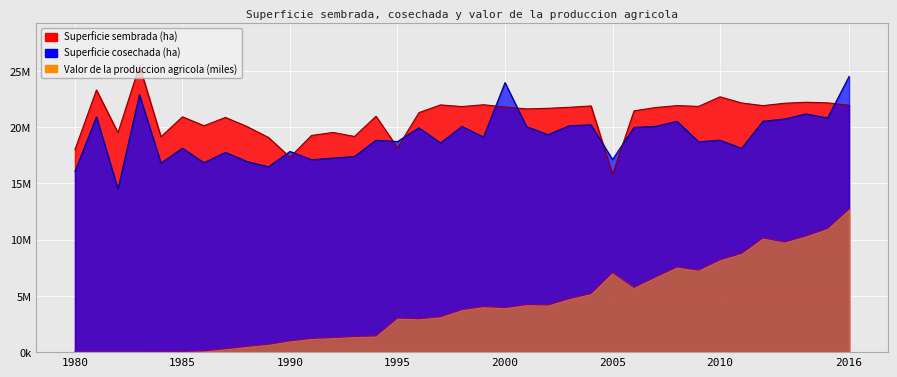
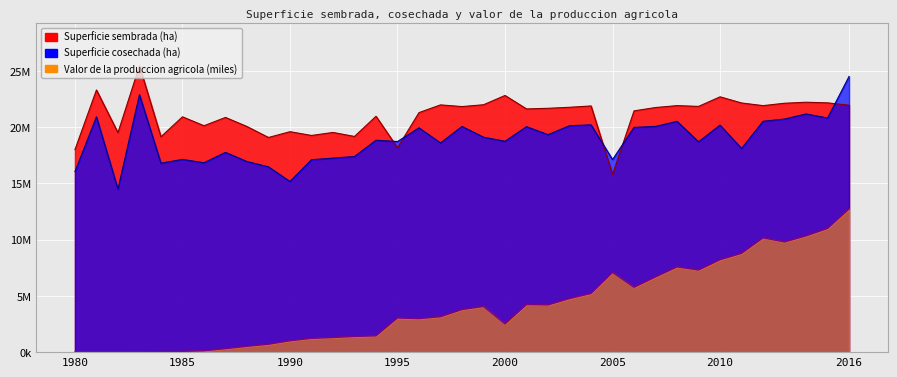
Superficie cosechada (ha), 1985: 18100000 -> 17100000
Superficie sembrada (ha), 1990: 17300000 -> 19600000
Superficie cosechada (ha), 1990: 17800000 -> 15200000
Superficie sembrada (ha), 2000: 21800000 -> 22800000
Superficie cosechada (ha), 2000: 23900000 -> 18700000
Valor de la produccion agricola (miles), 2000: 4000000 -> 2500000
Superficie cosechada (ha), 2010: 18800000 -> 20200000
